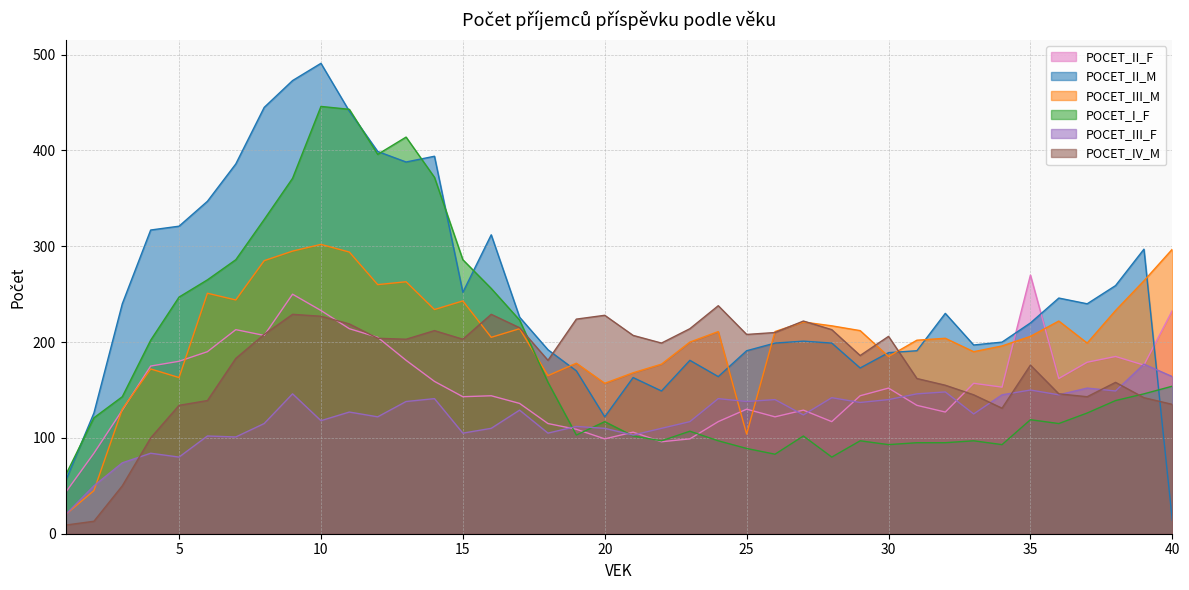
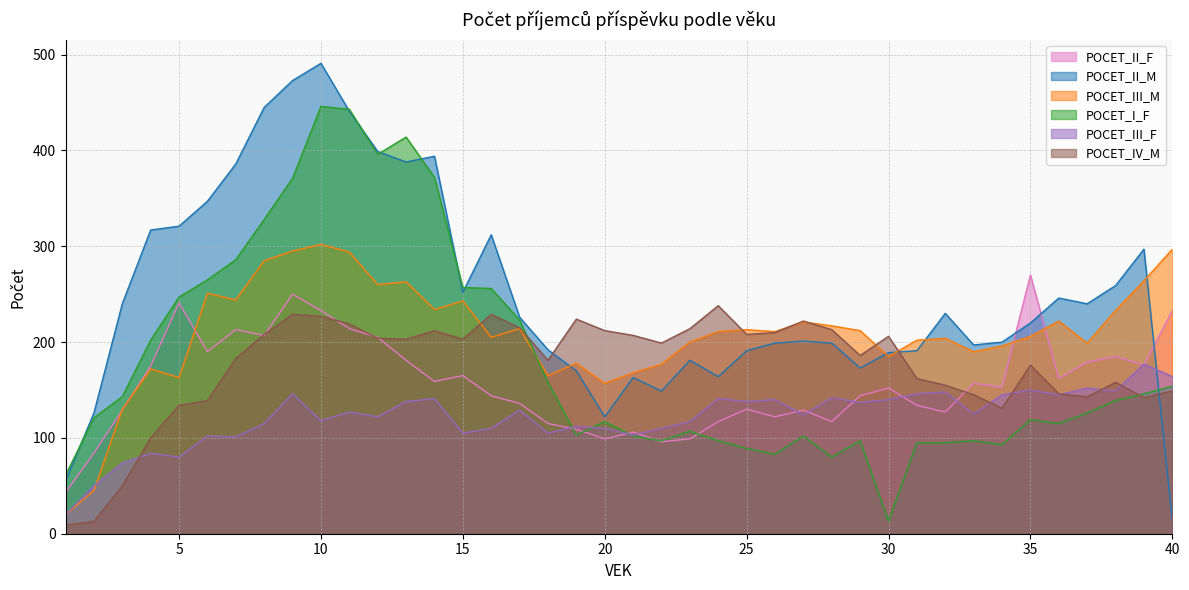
POCET_II_F, 5: 180 -> 240
POCET_II_F, 15: 140 -> 170
POCET_I_F, 15: 290 -> 260
POCET_IV_M, 20: 230 -> 210
POCET_III_M, 25: 100 -> 210
POCET_I_F, 30: 90 -> 10
POCET_IV_M, 40: 140 -> 150
